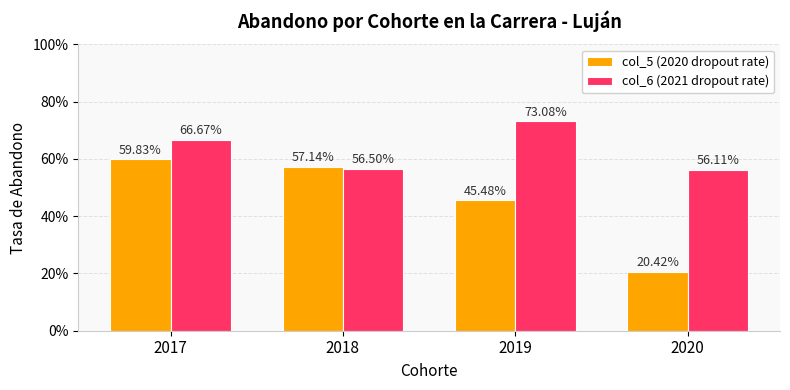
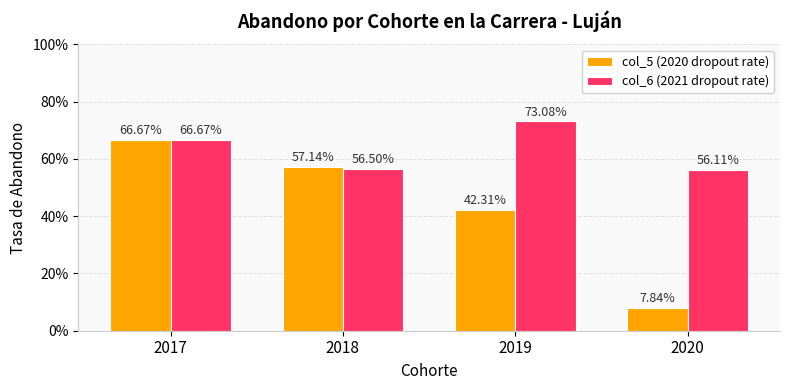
col_5 (2020 dropout rate), 2017: 59.83% -> 66.67%
col_5 (2020 dropout rate), 2019: 45.48% -> 42.31%
col_5 (2020 dropout rate), 2020: 20.42% -> 7.84%
